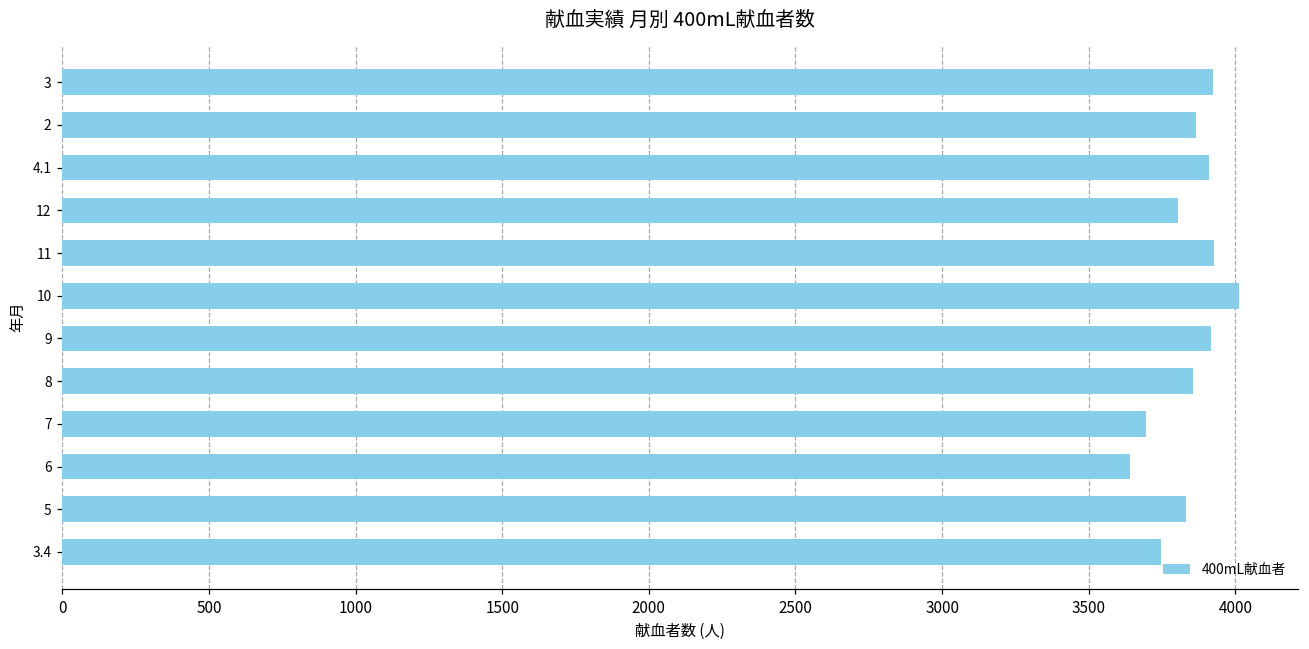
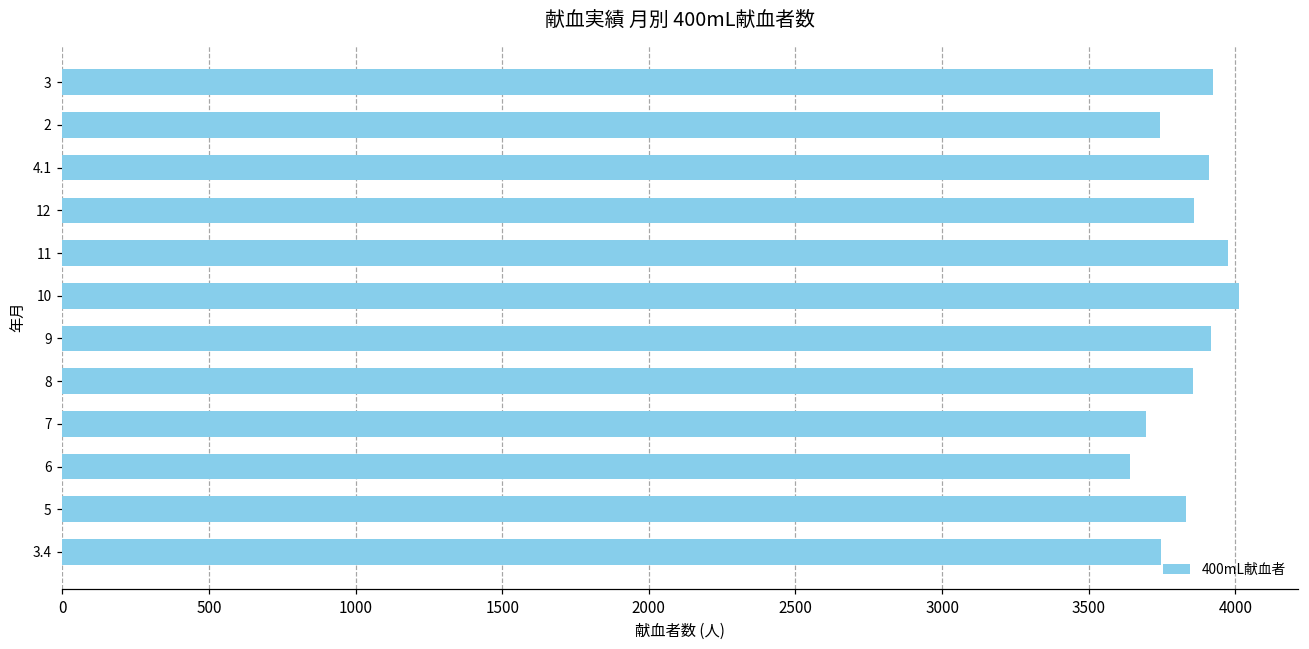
2: 3870 -> 3740
12: 3810 -> 3860
11: 3930 -> 3970
